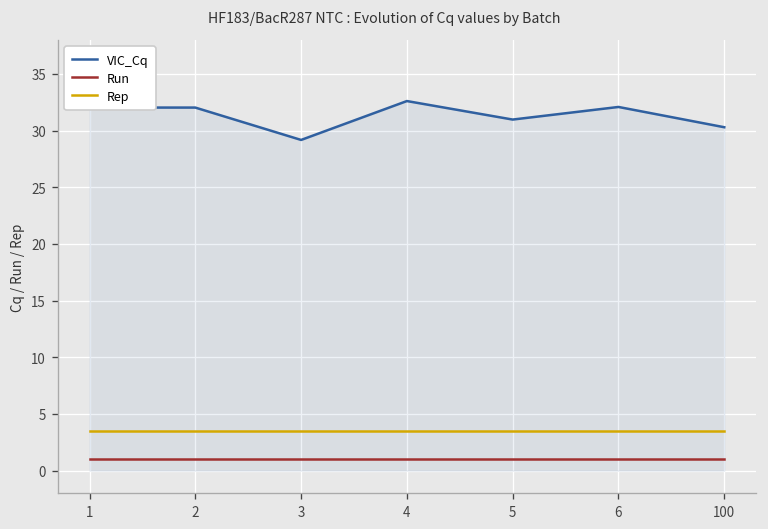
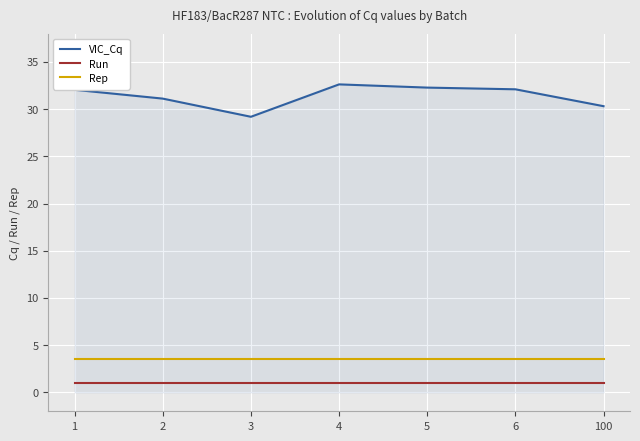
VIC_Cq, 2: 32 -> 31
VIC_Cq, 5: 31 -> 32
